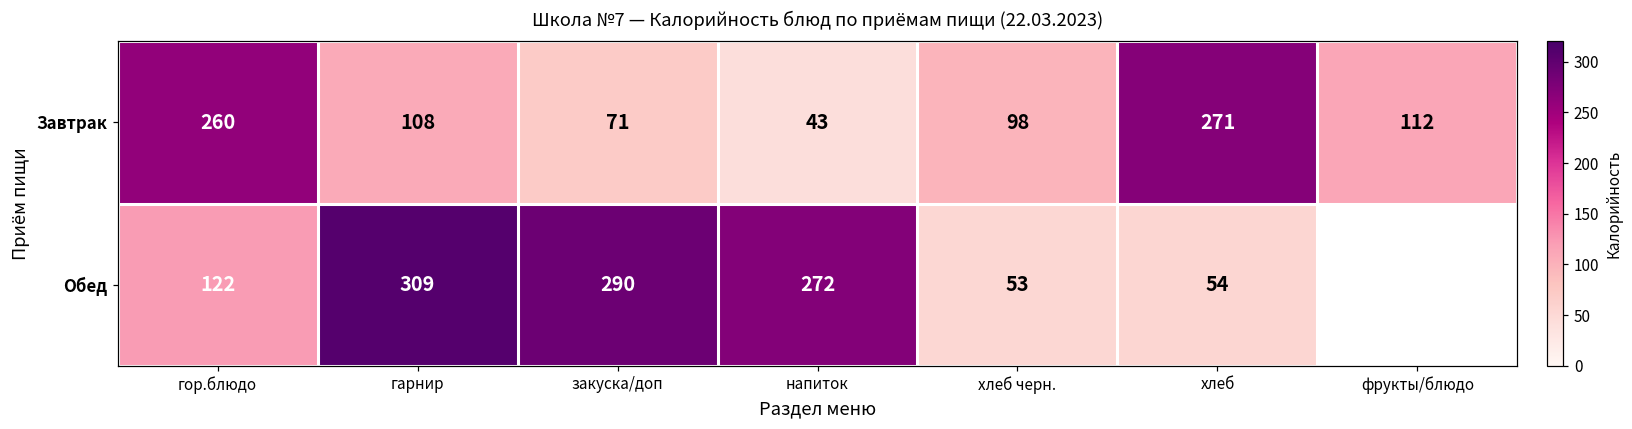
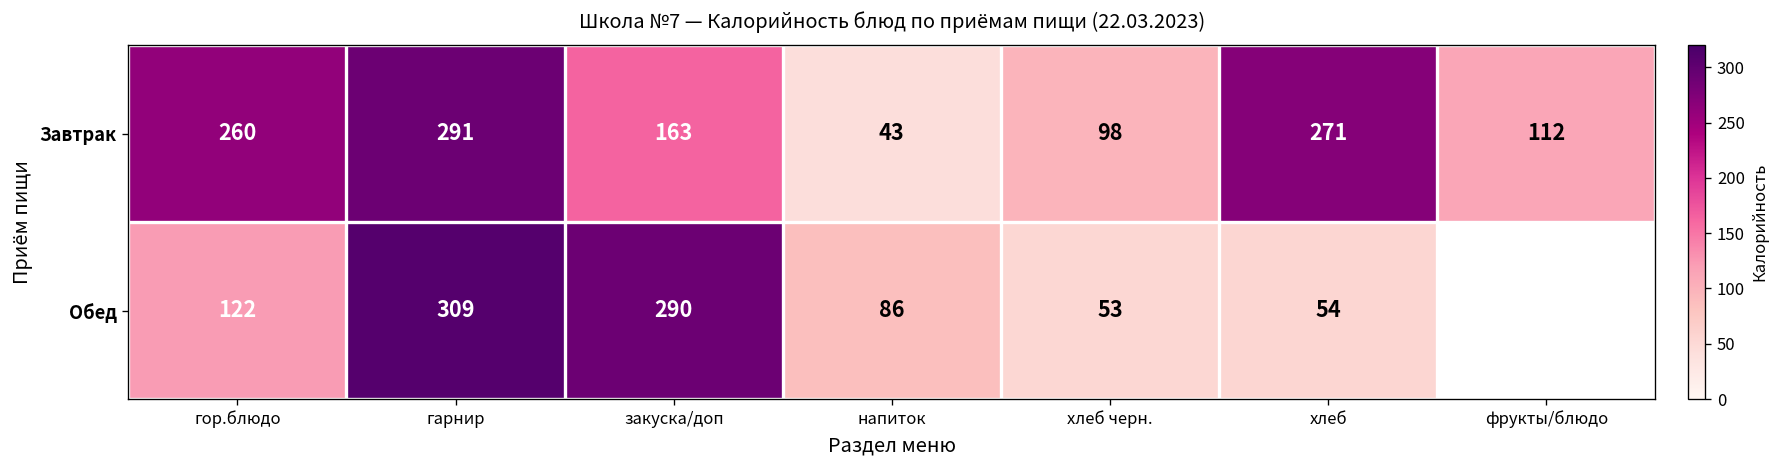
Завтрак, гарнир: 108 -> 291
Завтрак, закуска/доп: 71 -> 163
Обед, напиток: 272 -> 86
